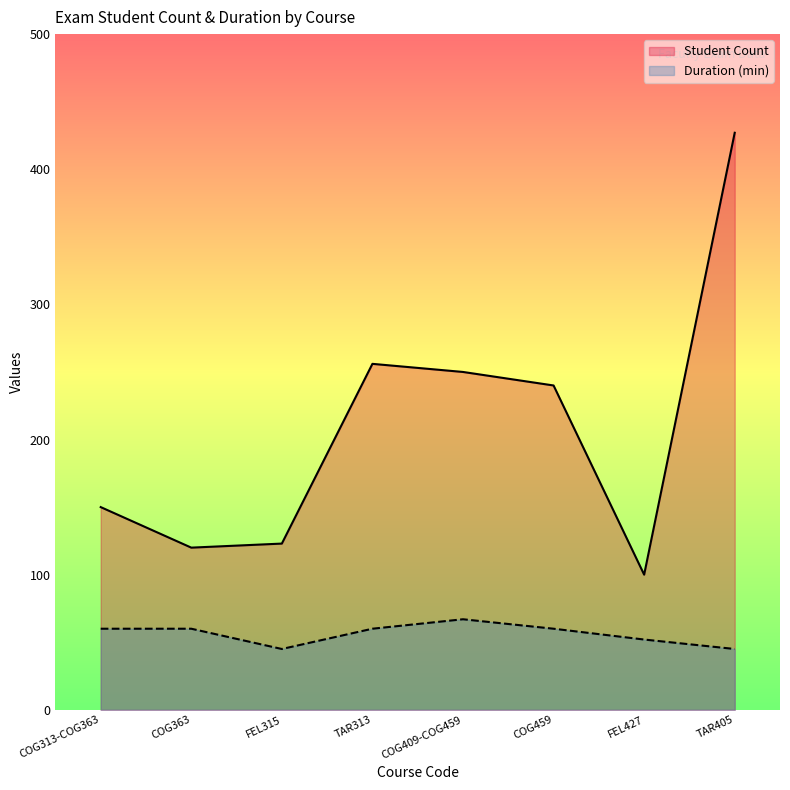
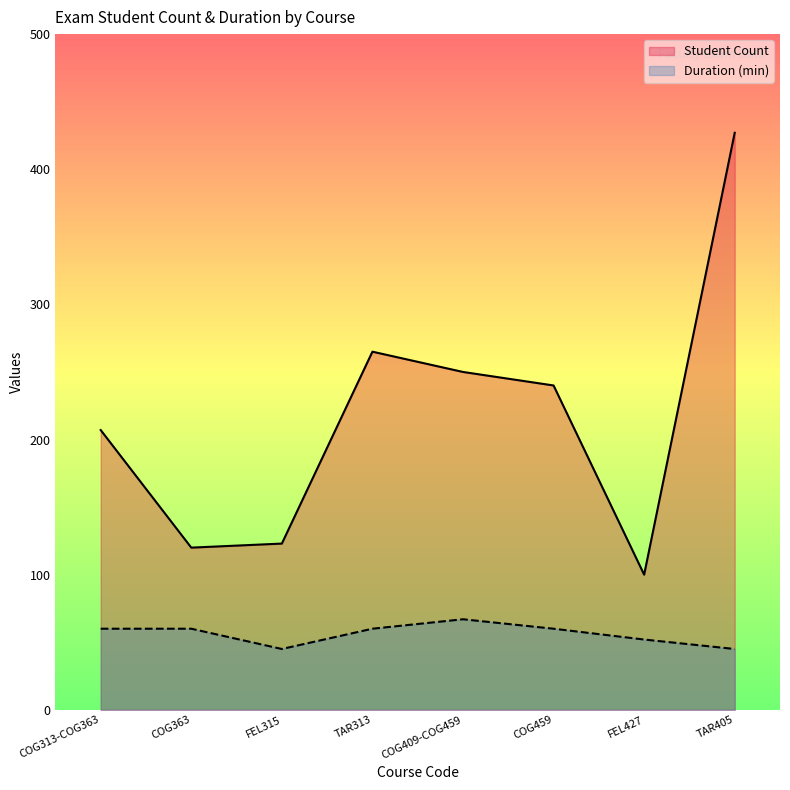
Student Count, COG313-COG363: 150 -> 207
Student Count, TAR313: 256 -> 265
